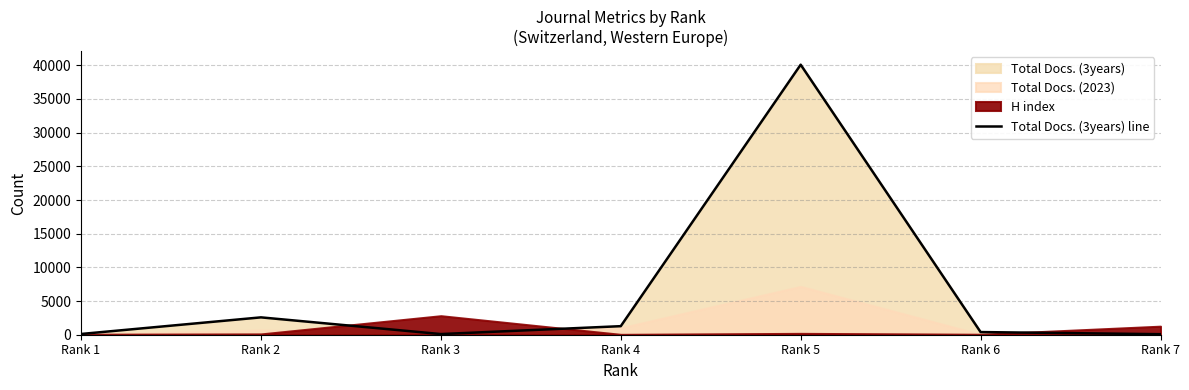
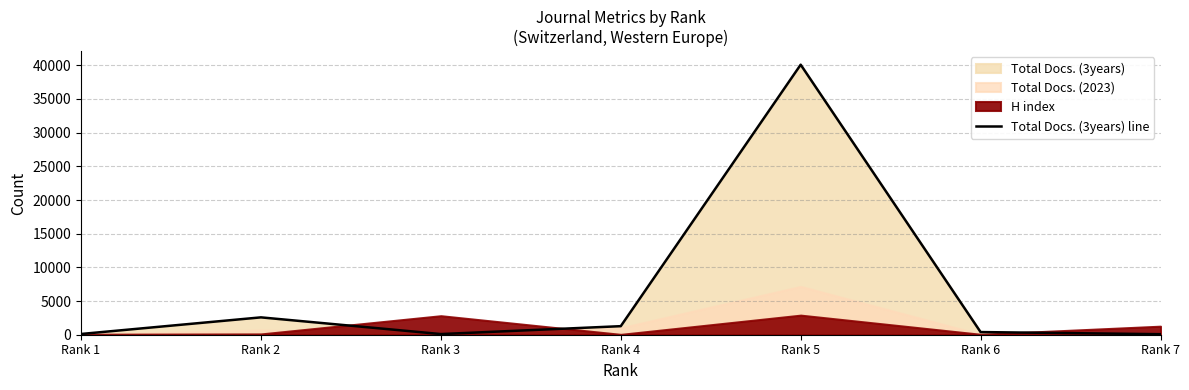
H index, Rank 5: 0 -> 3000
